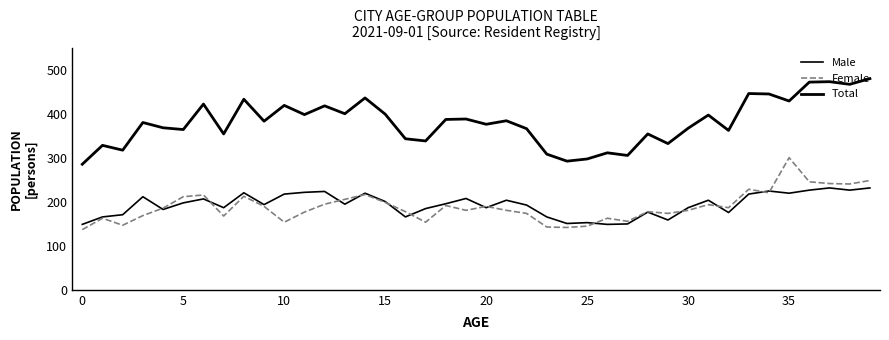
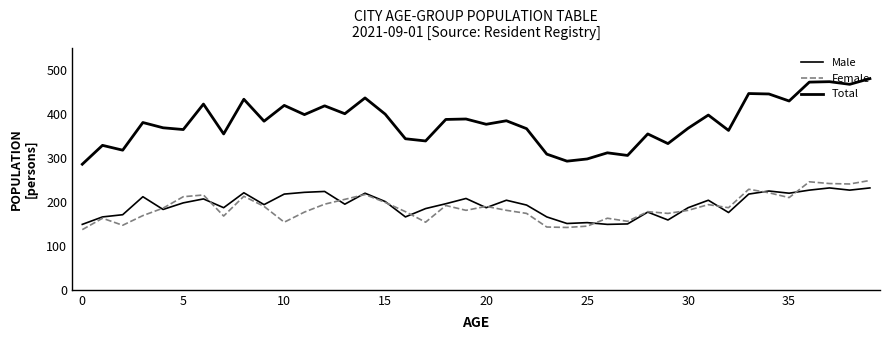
Female, 35: 300 -> 210
